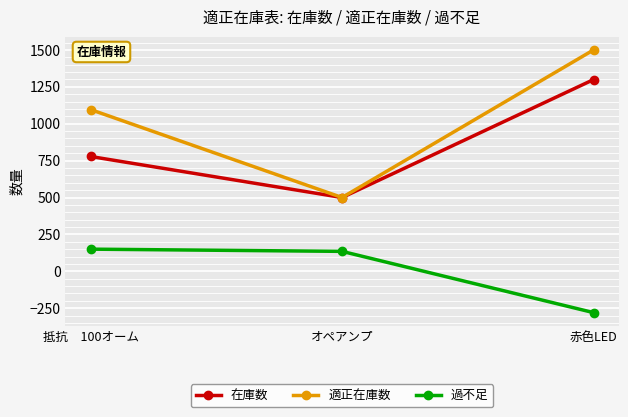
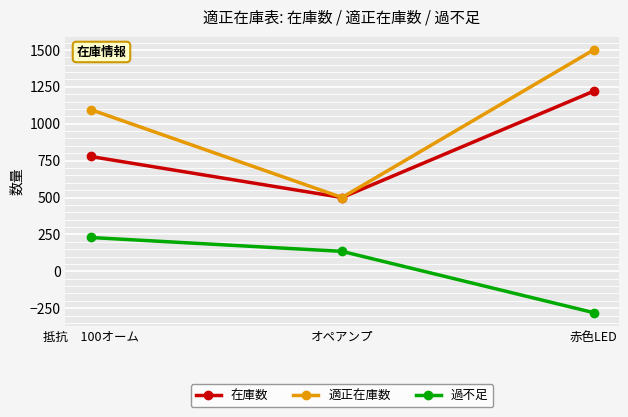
過不足, 抵抗 100オーム: 150 -> 230
在庫数, 赤色LED: 1300 -> 1220
